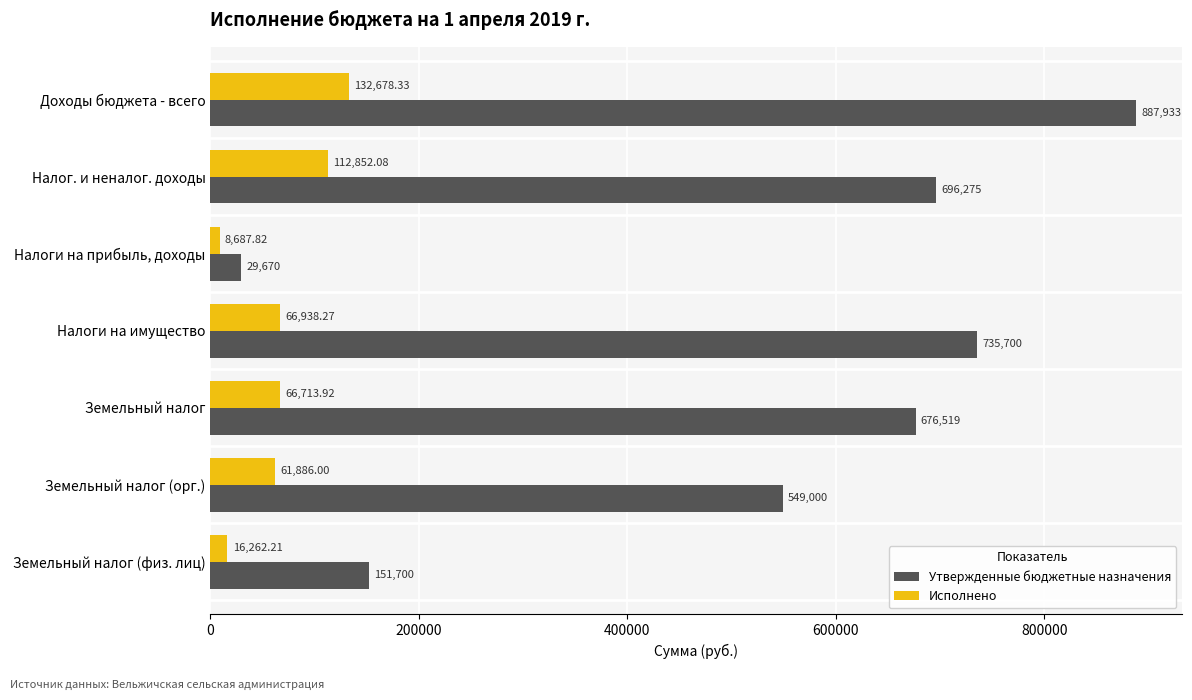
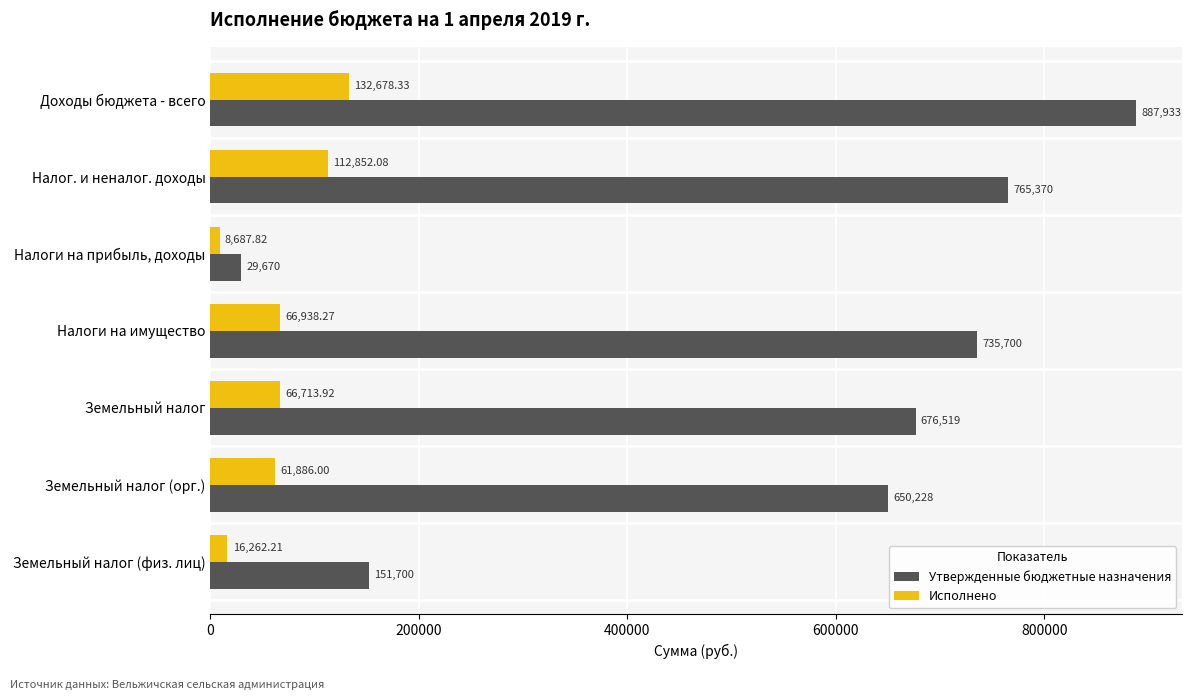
Утвержденные бюджетные назначения, Налог. и неналог. доходы: 696,275 -> 765,370
Утвержденные бюджетные назначения, Земельный налог (орг.): 549,000 -> 650,228
